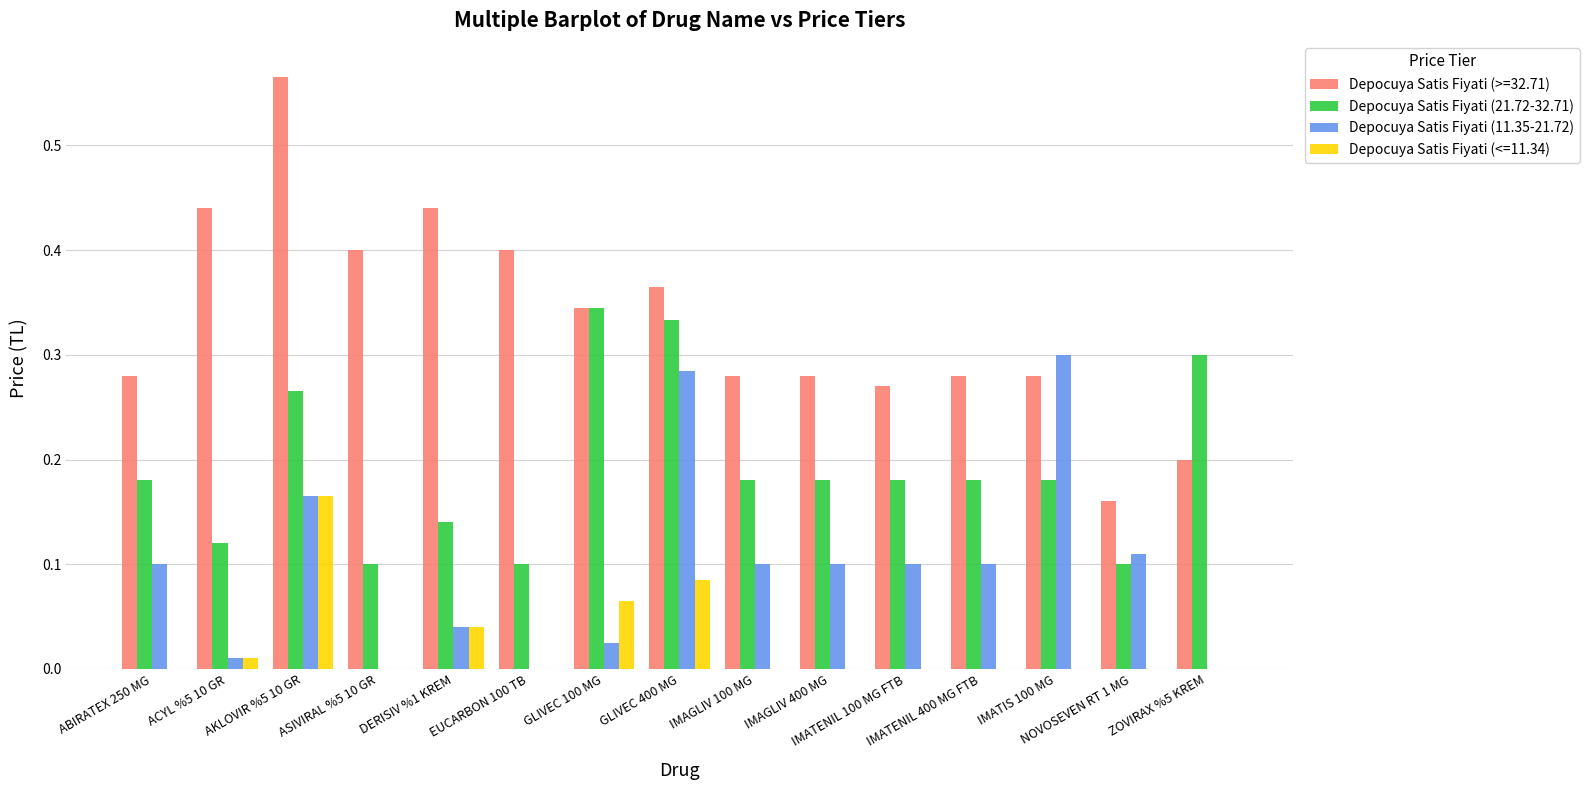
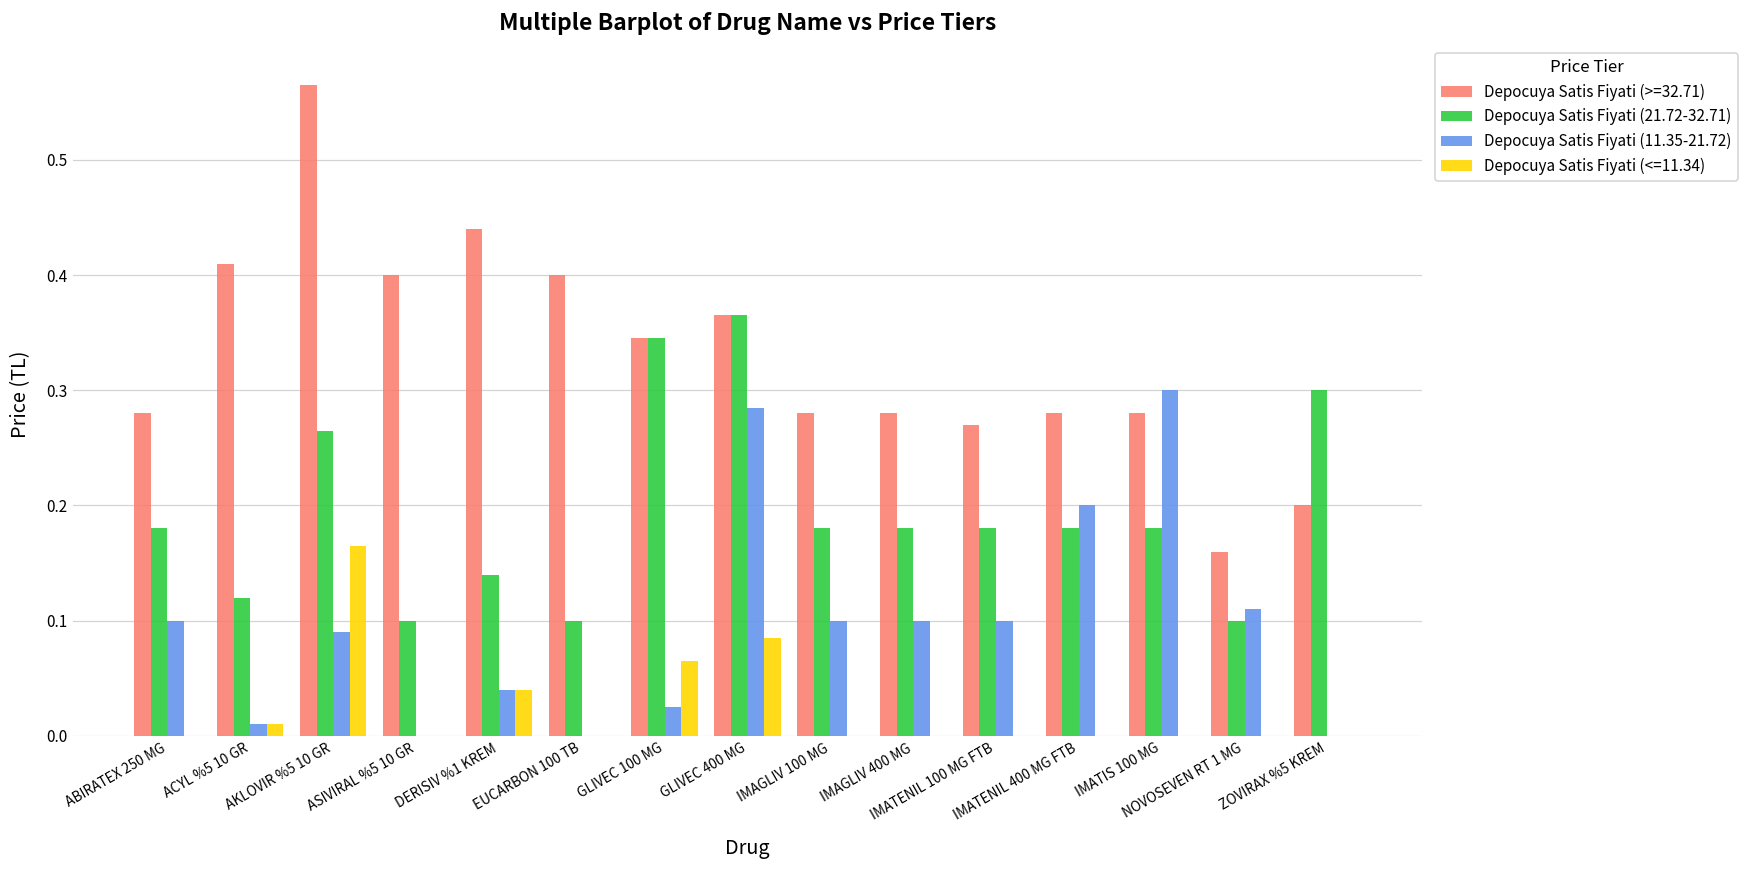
Depocuya Satis Fiyati (>=32.71), ACYL %5 10 GR: 0.44 -> 0.41
Depocuya Satis Fiyati (11.35-21.72), AKLOVIR %5 10 GR: 0.165 -> 0.090
Depocuya Satis Fiyati (21.72-32.71), GLIVEC 400 MG: 0.333 -> 0.365
Depocuya Satis Fiyati (11.35-21.72), IMATENIL 400 MG FTB: 0.1 -> 0.2
